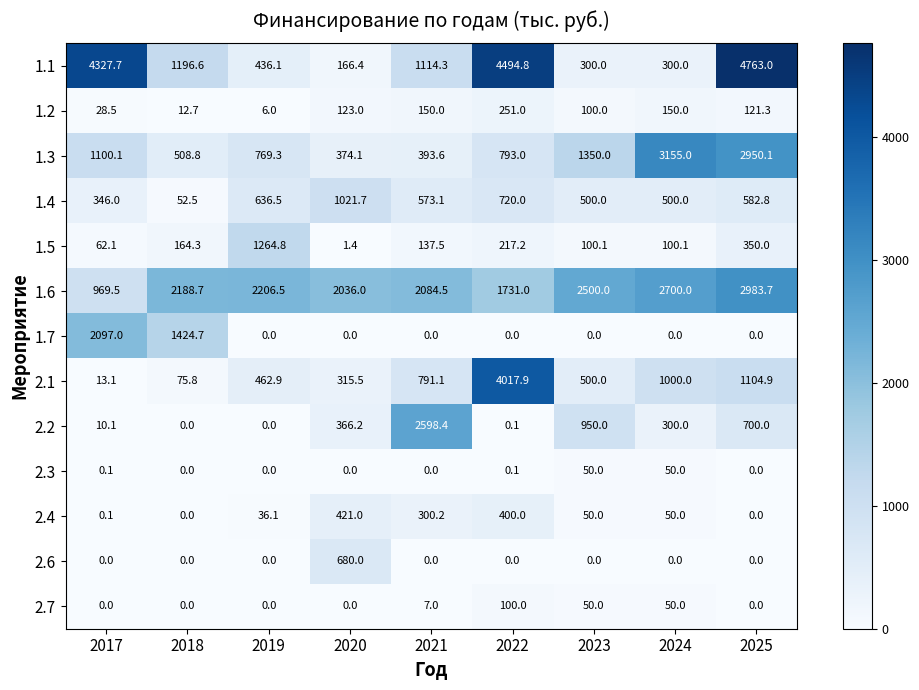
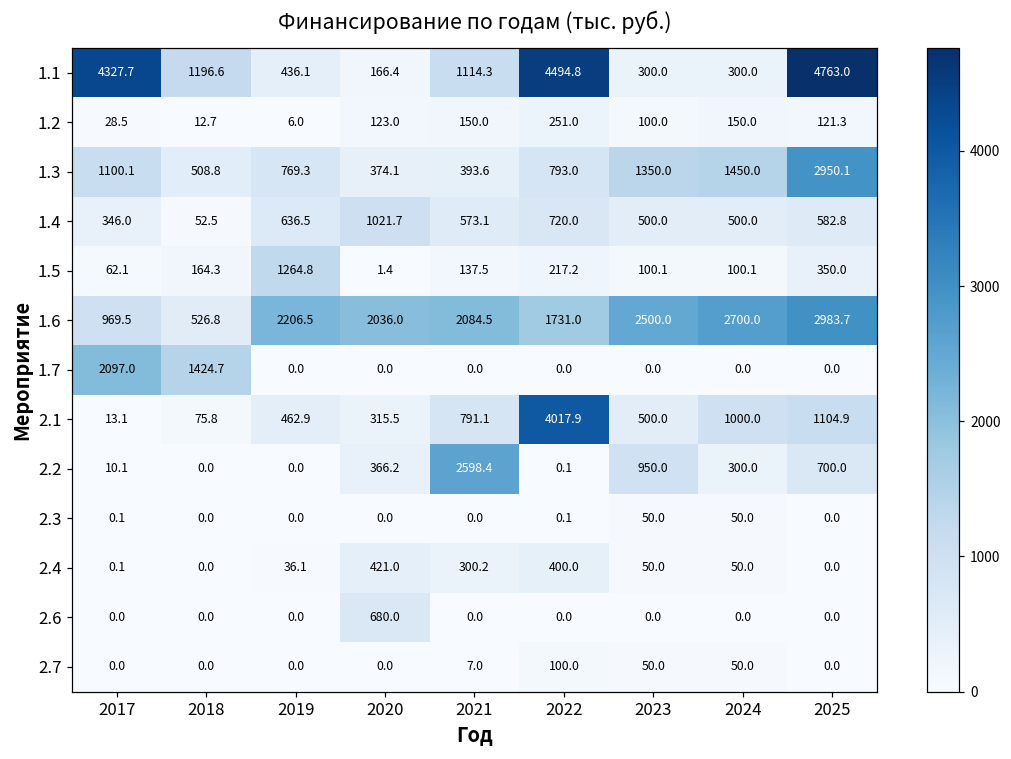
1.3, 2024: 3155.0 -> 1450.0
1.6, 2018: 2188.7 -> 526.8
